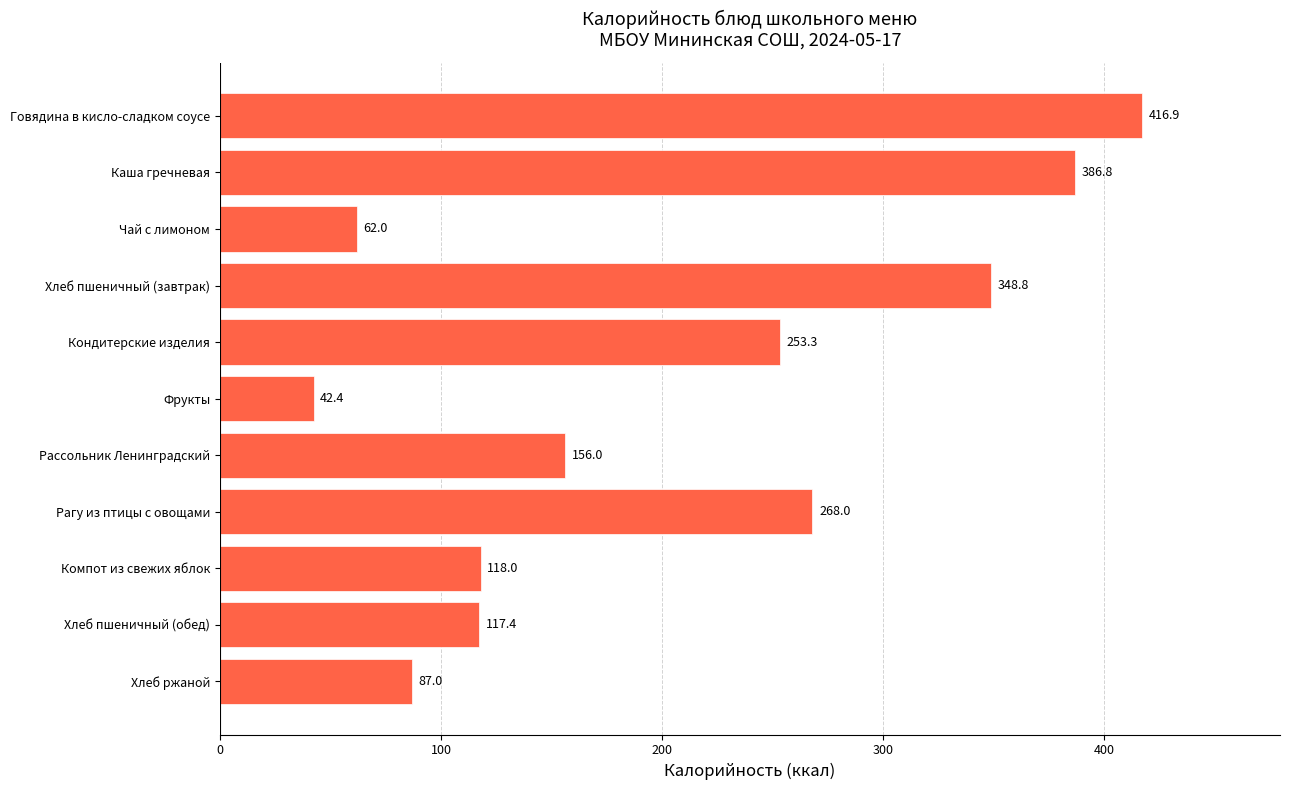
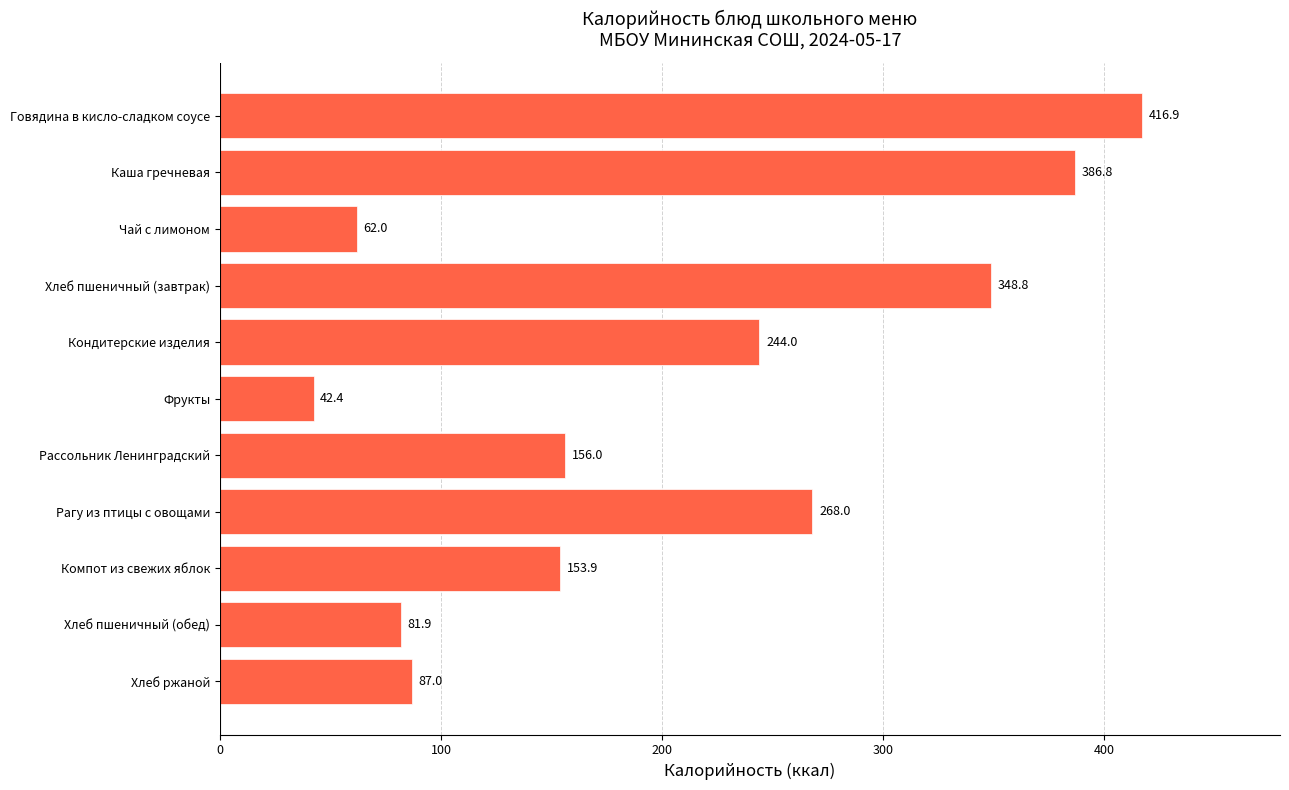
Кондитерские изделия: 253.3 -> 244.0
Компот из свежих яблок: 118.0 -> 153.9
Хлеб пшеничный (обед): 117.4 -> 81.9
